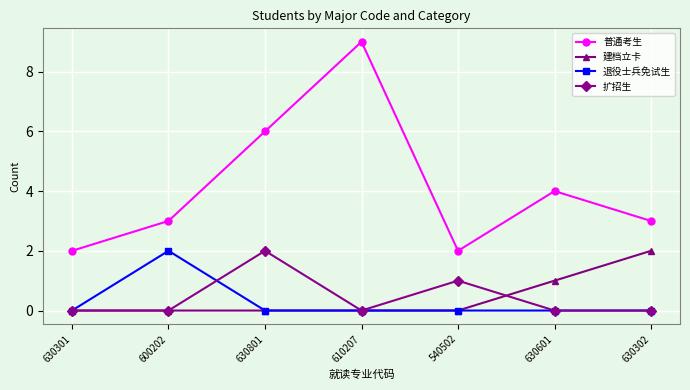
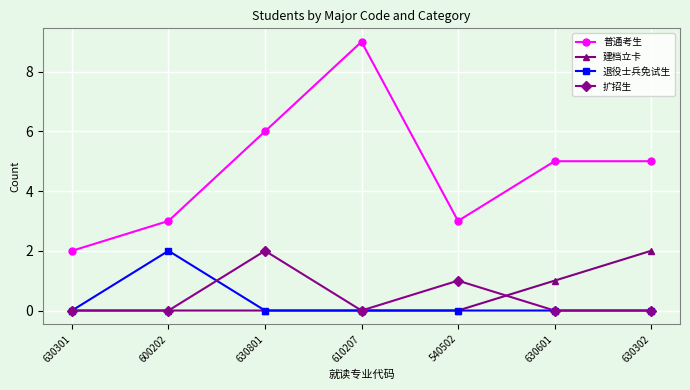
普通考生, 540502: 2 -> 3
普通考生, 630601: 4 -> 5
普通考生, 630302: 3 -> 5
